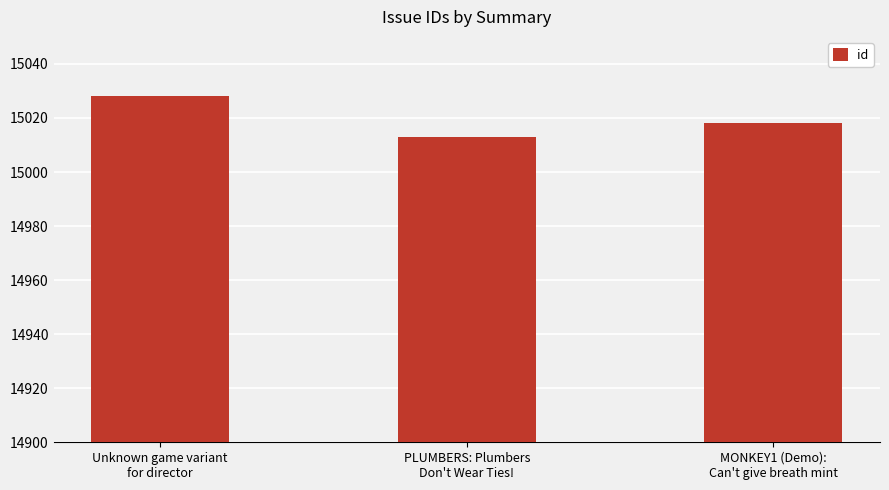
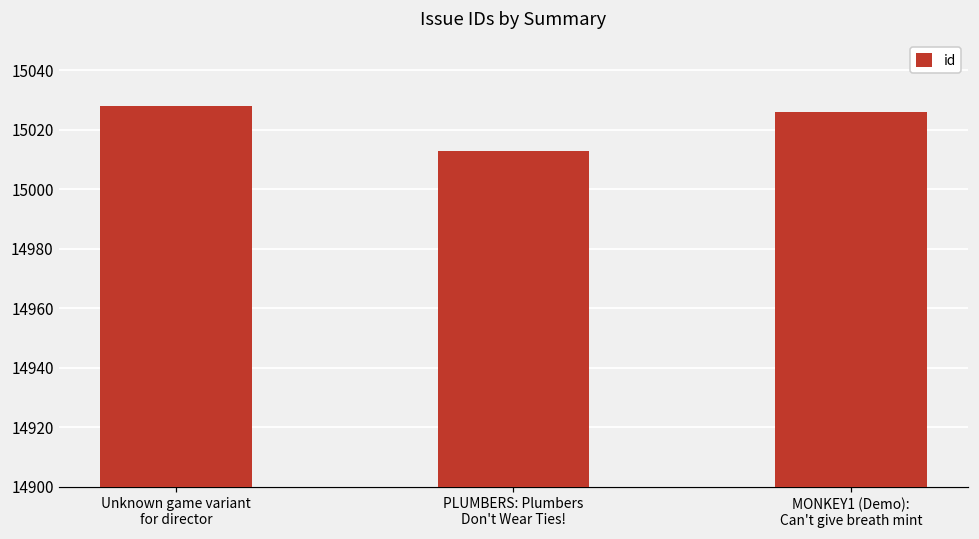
MONKEY1 (Demo): Can't give breath mint: 15018 -> 15026
